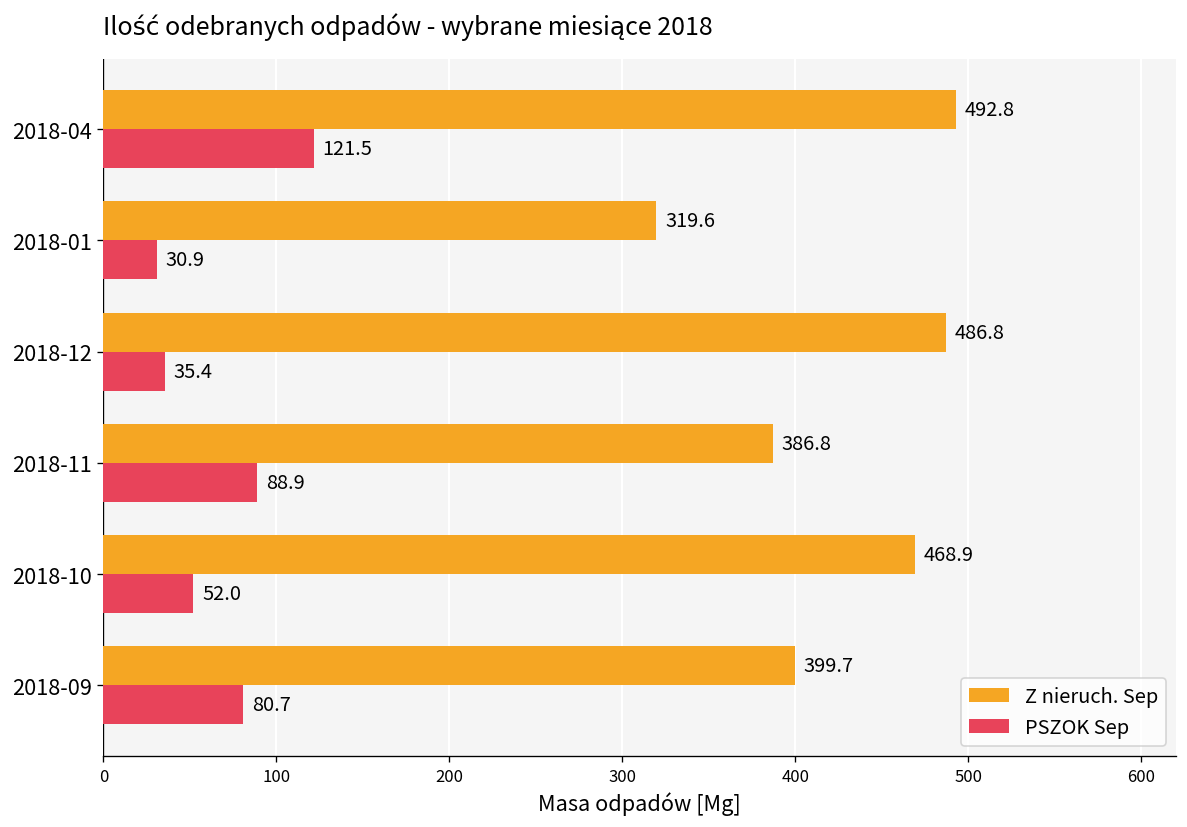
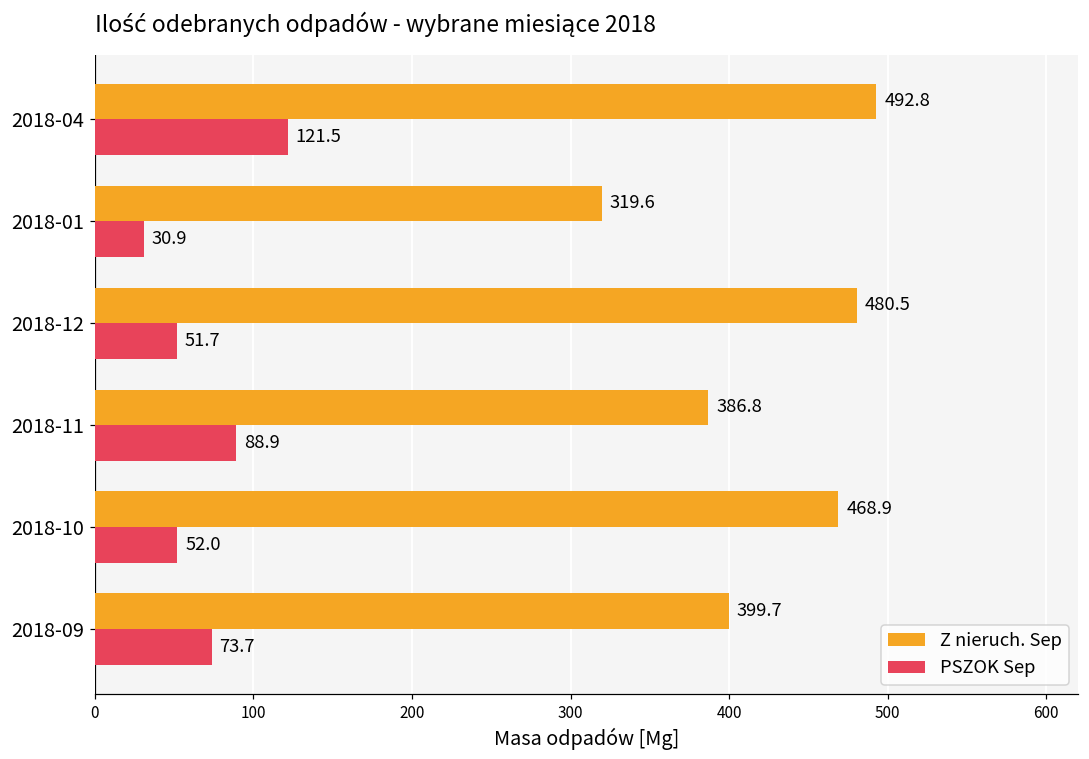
Z nieruch. Sep, 2018-12: 486.8 -> 480.5
PSZOK Sep, 2018-12: 35.4 -> 51.7
PSZOK Sep, 2018-09: 80.7 -> 73.7
